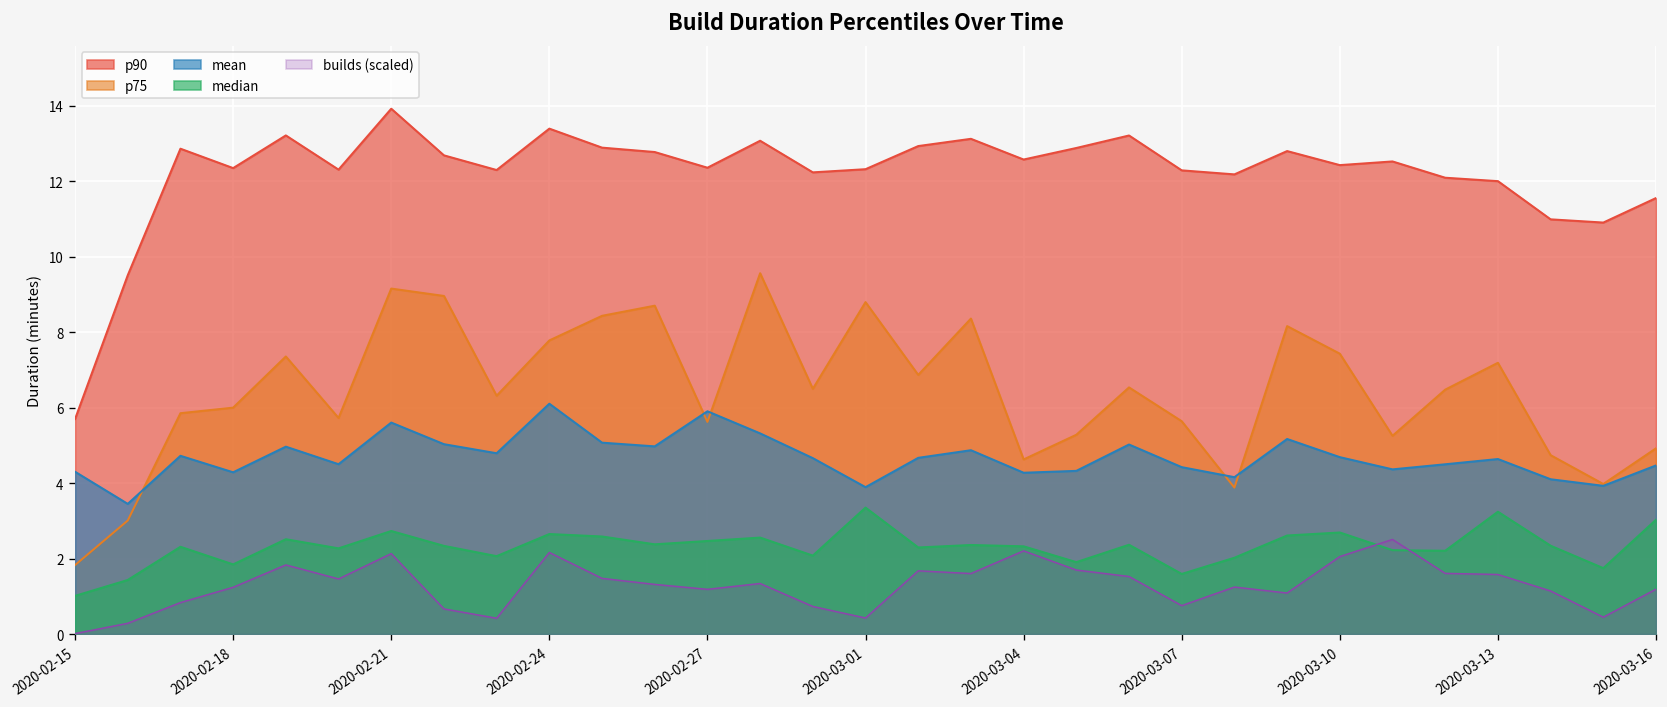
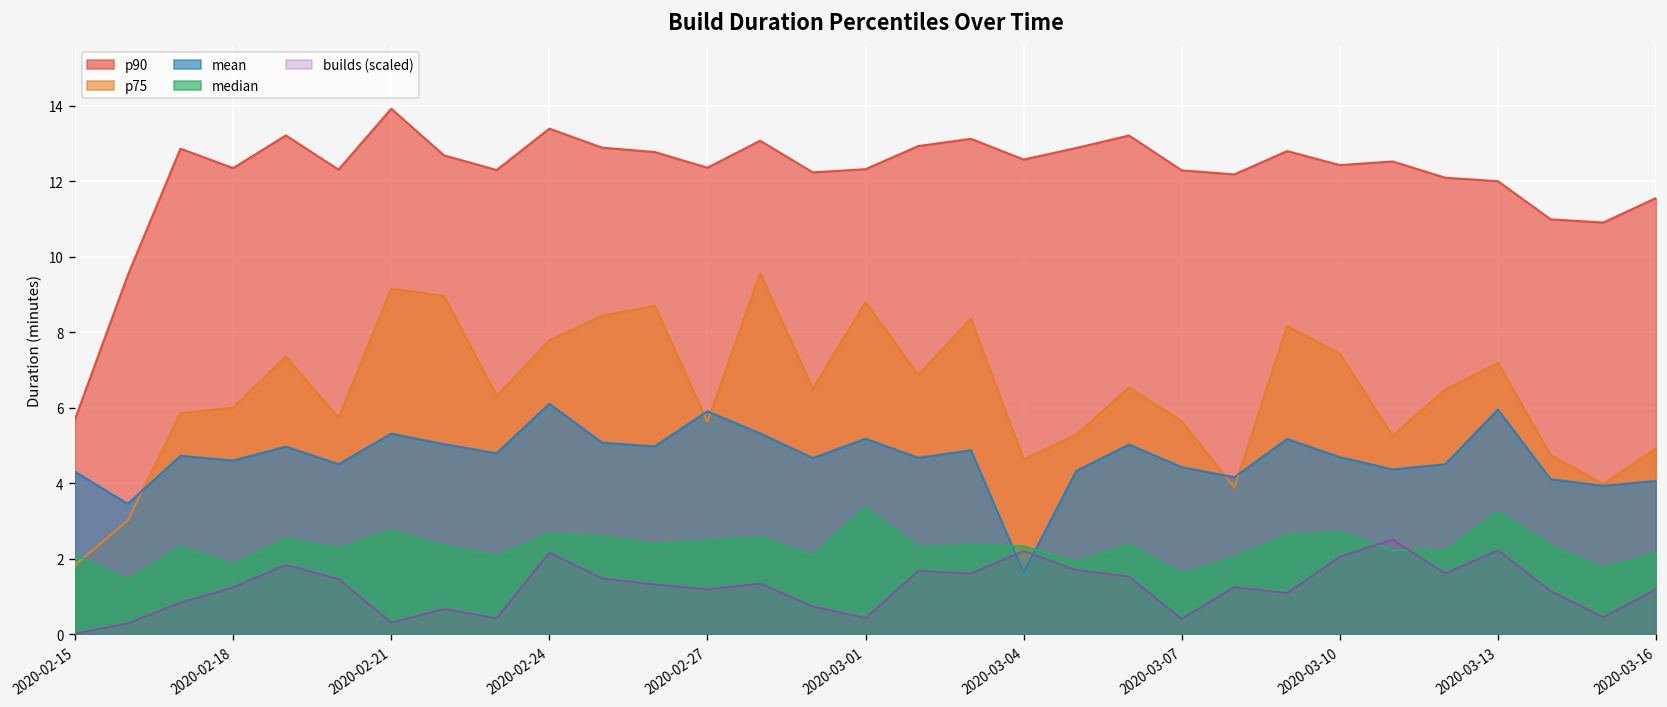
median, 2020-02-15: 1.0 -> 2.1
mean, 2020-02-18: 4.3 -> 4.6
mean, 2020-02-21: 5.6 -> 5.3
builds (scaled), 2020-02-21: 2.1 -> 0.3
mean, 2020-03-01: 3.9 -> 5.2
mean, 2020-03-04: 4.3 -> 1.6
builds (scaled), 2020-03-07: 0.8 -> 0.4
mean, 2020-03-13: 4.6 -> 5.9
builds (scaled), 2020-03-13: 1.6 -> 2.2
mean, 2020-03-16: 4.5 -> 4.1
median, 2020-03-16: 3.0 -> 2.1
